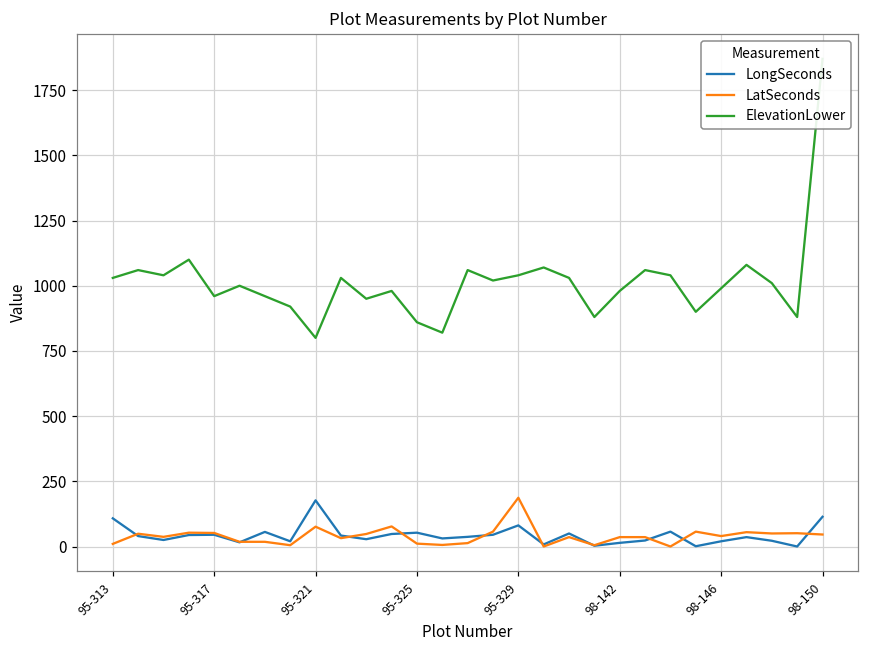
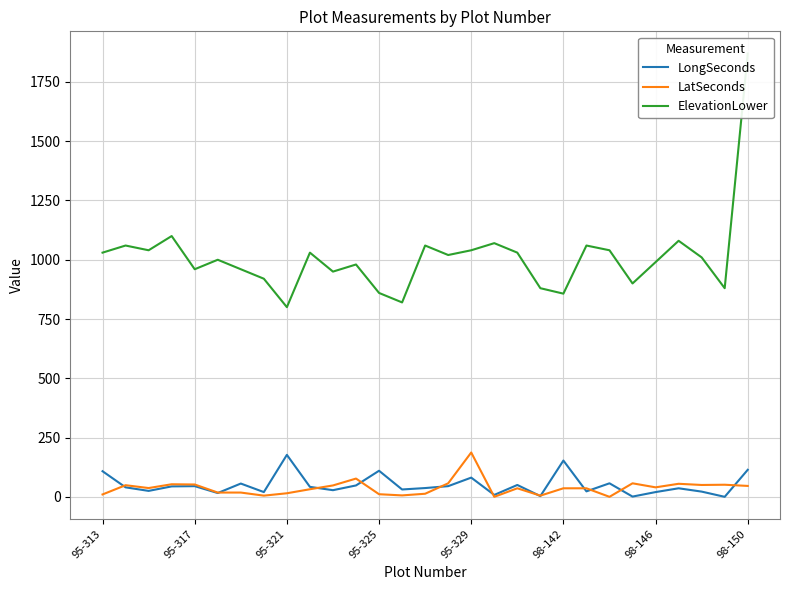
LatSeconds, 95-321: 80 -> 20
LongSeconds, 95-325: 50 -> 110
LongSeconds, 98-142: 10 -> 150
ElevationLower, 98-142: 980 -> 860
